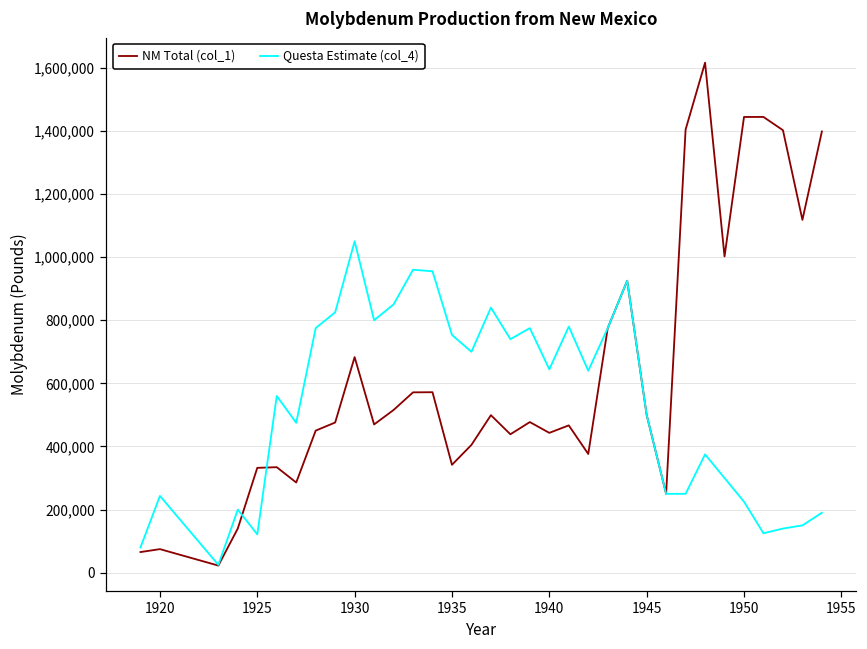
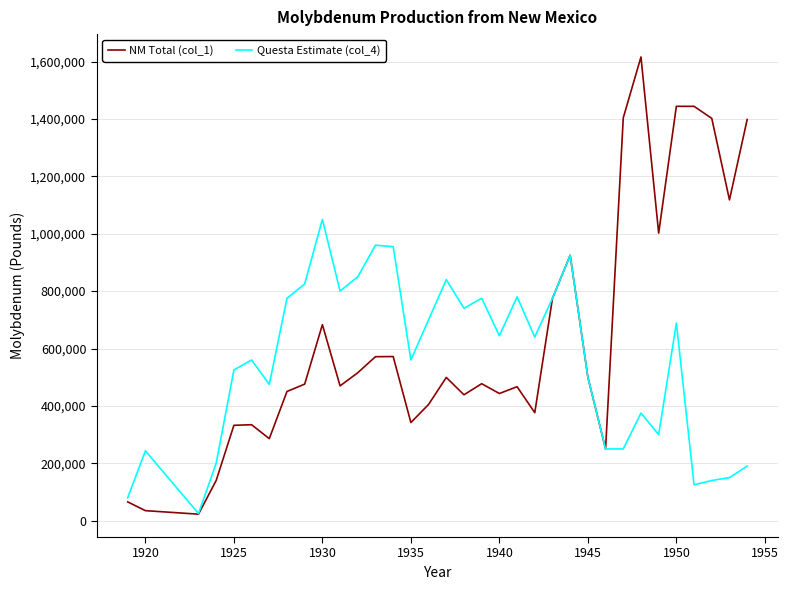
NM Total (col_1), 1920: 70,000 -> 30,000
Questa Estimate (col_4), 1925: 120,000 -> 530,000
Questa Estimate (col_4), 1935: 750,000 -> 560,000
Questa Estimate (col_4), 1950: 230,000 -> 690,000
